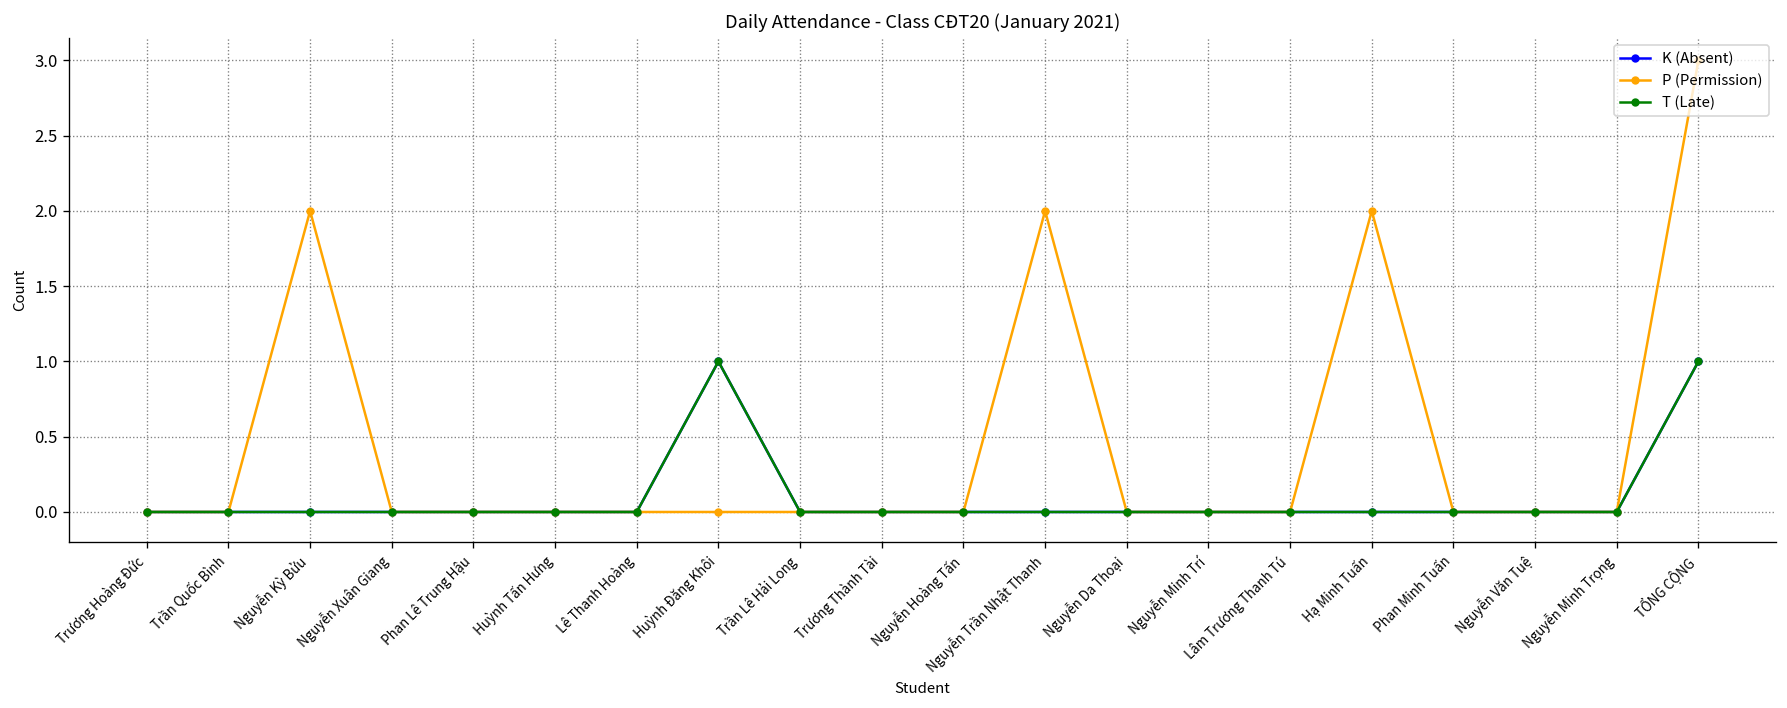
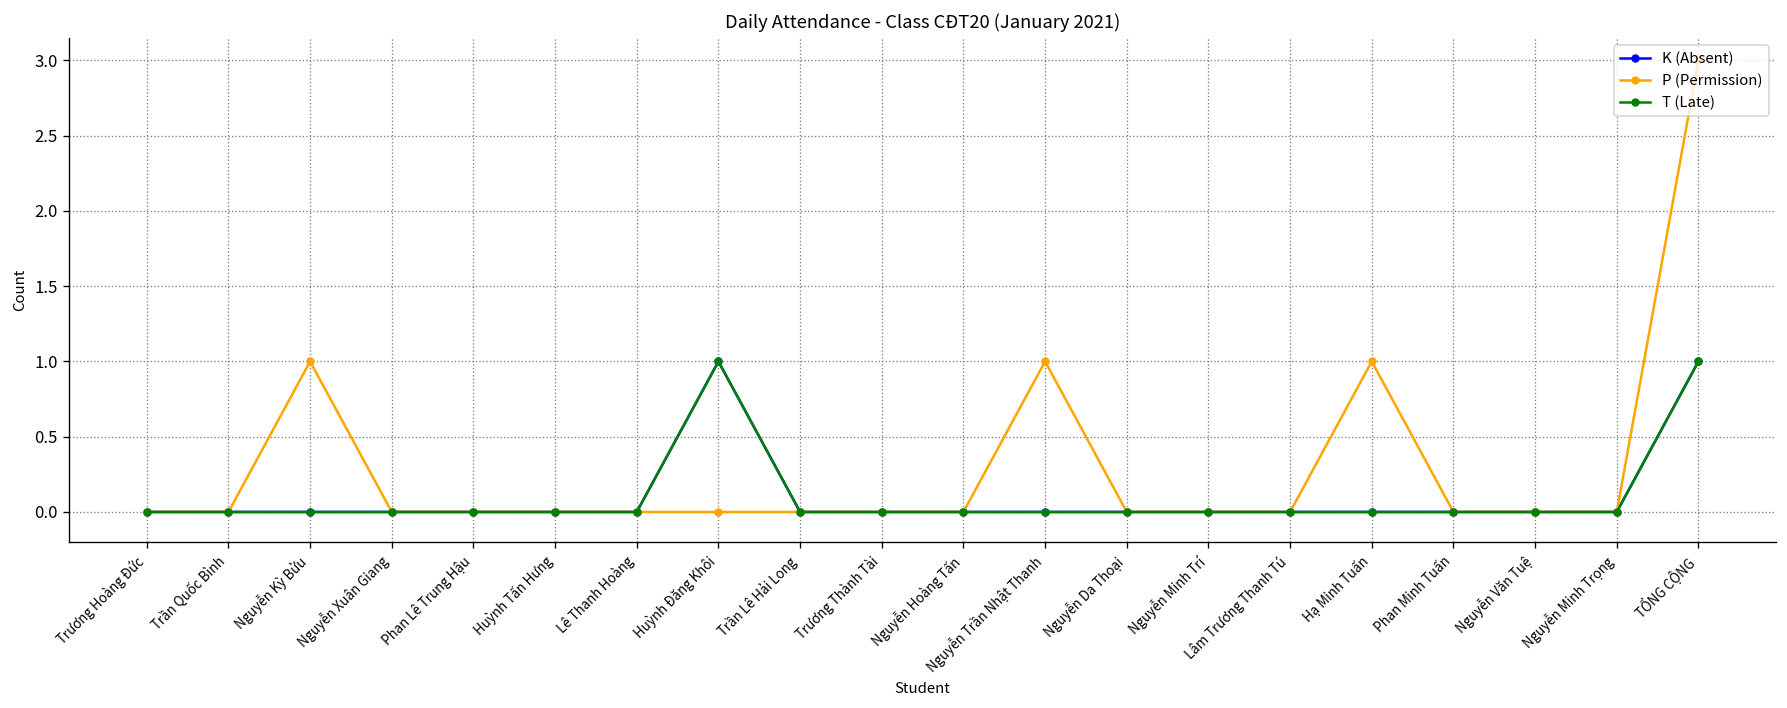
P (Permission), Nguyễn Kỳ Bửu: 2 -> 1
P (Permission), Nguyễn Trần Nhật Thanh: 2 -> 1
P (Permission), Hạ Minh Tuấn: 2 -> 1
